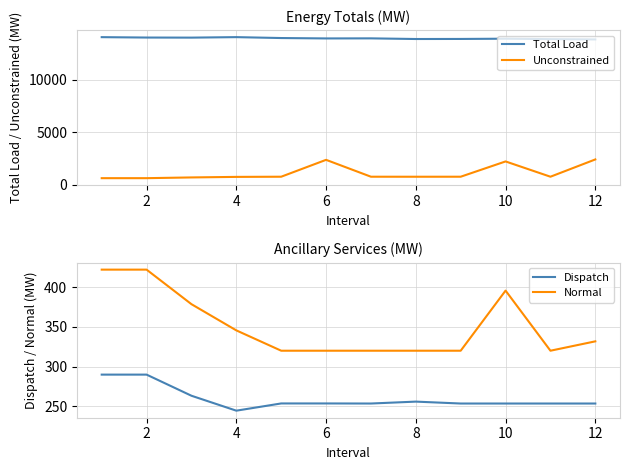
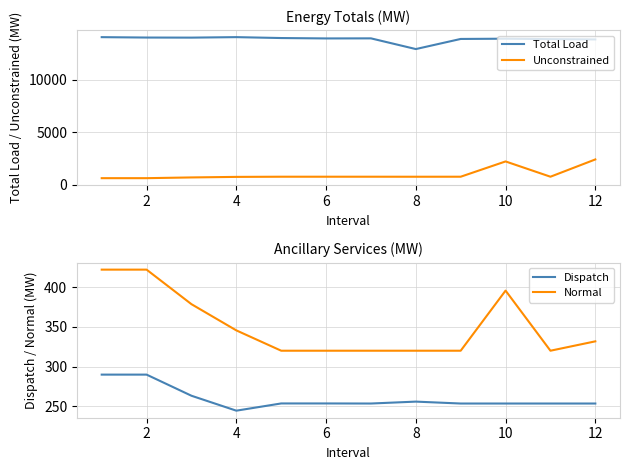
Energy Totals (MW), Unconstrained, 6: 2400 -> 800
Energy Totals (MW), Total Load, 8: 13900 -> 12900
